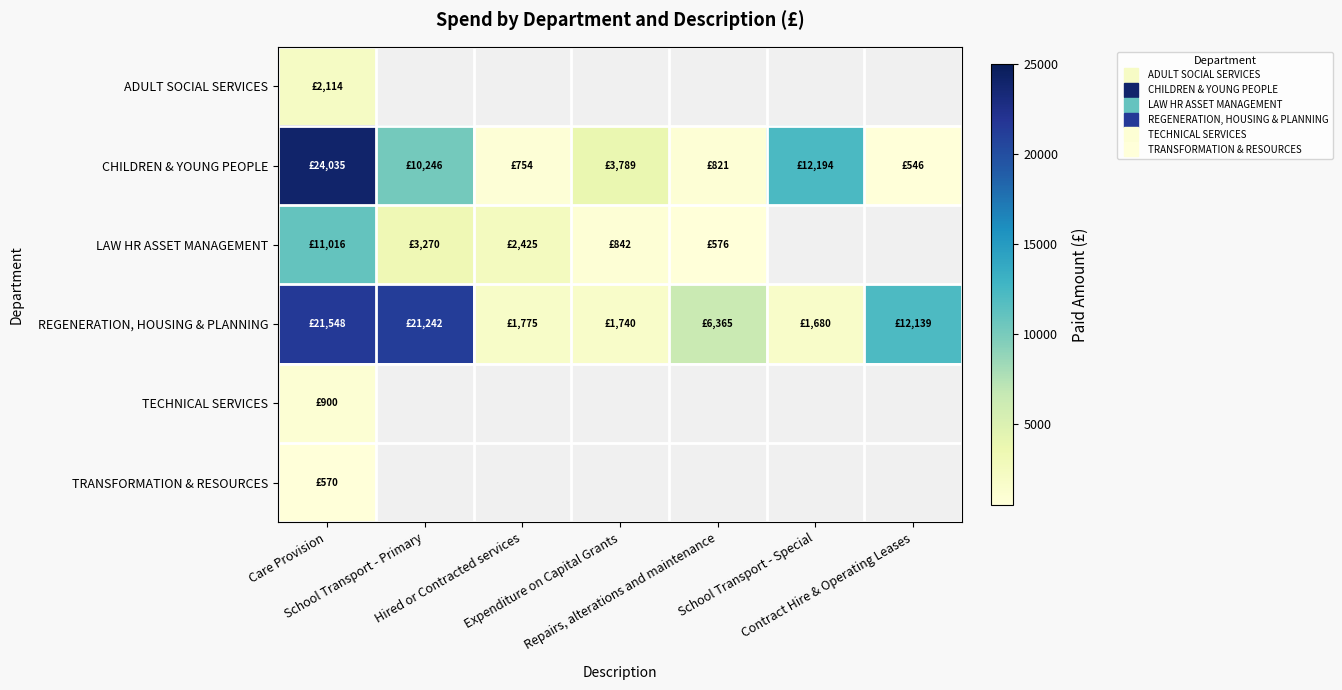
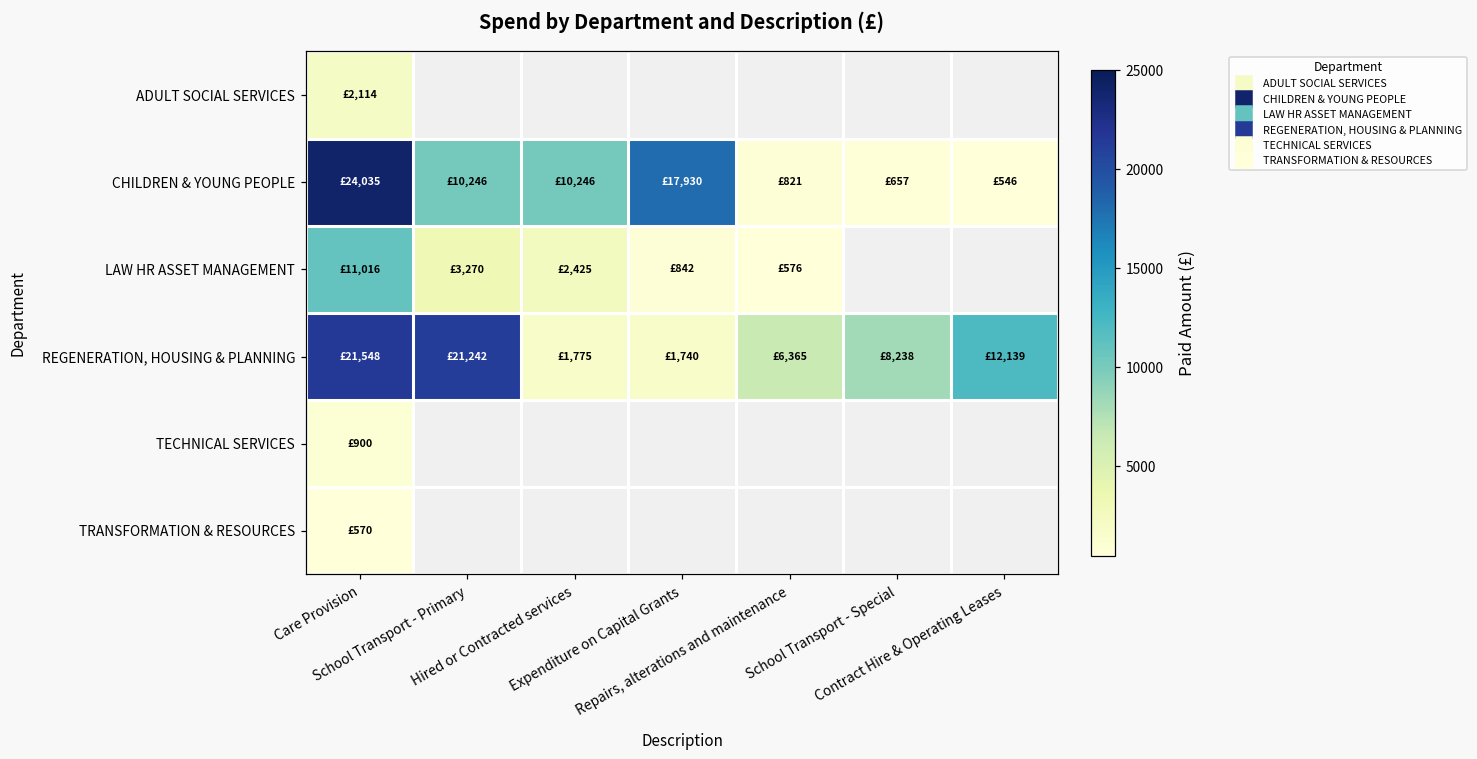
CHILDREN & YOUNG PEOPLE, Hired or Contracted services: £754 -> £10,246
CHILDREN & YOUNG PEOPLE, Expenditure on Capital Grants: £3,789 -> £17,930
CHILDREN & YOUNG PEOPLE, School Transport - Special: £12,194 -> £657
REGENERATION, HOUSING & PLANNING, School Transport - Special: £1,680 -> £8,238
